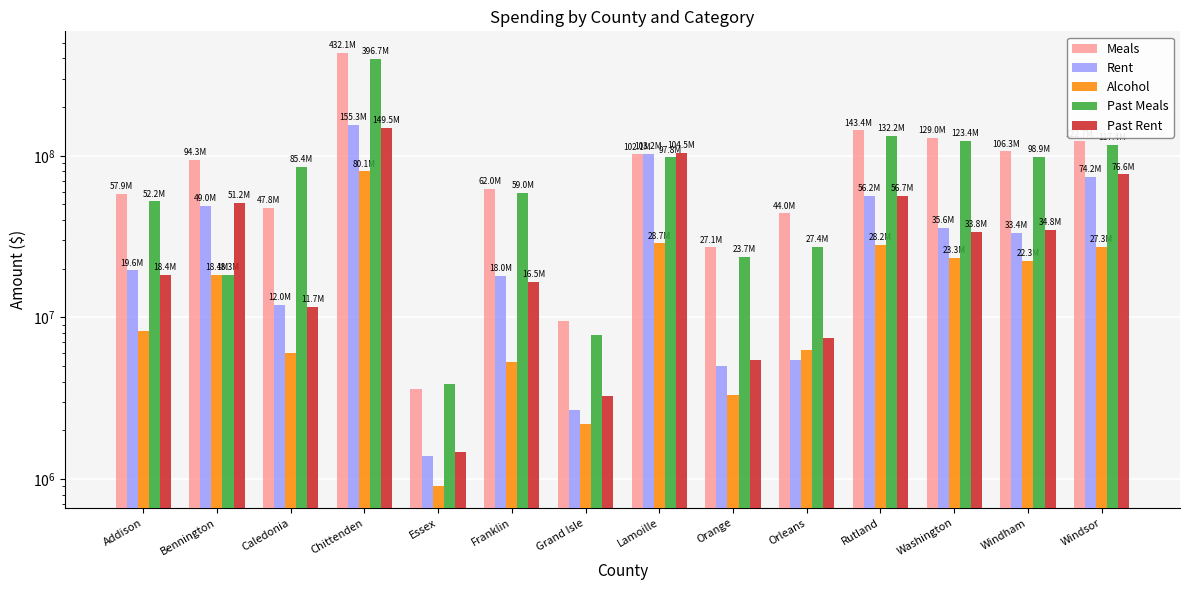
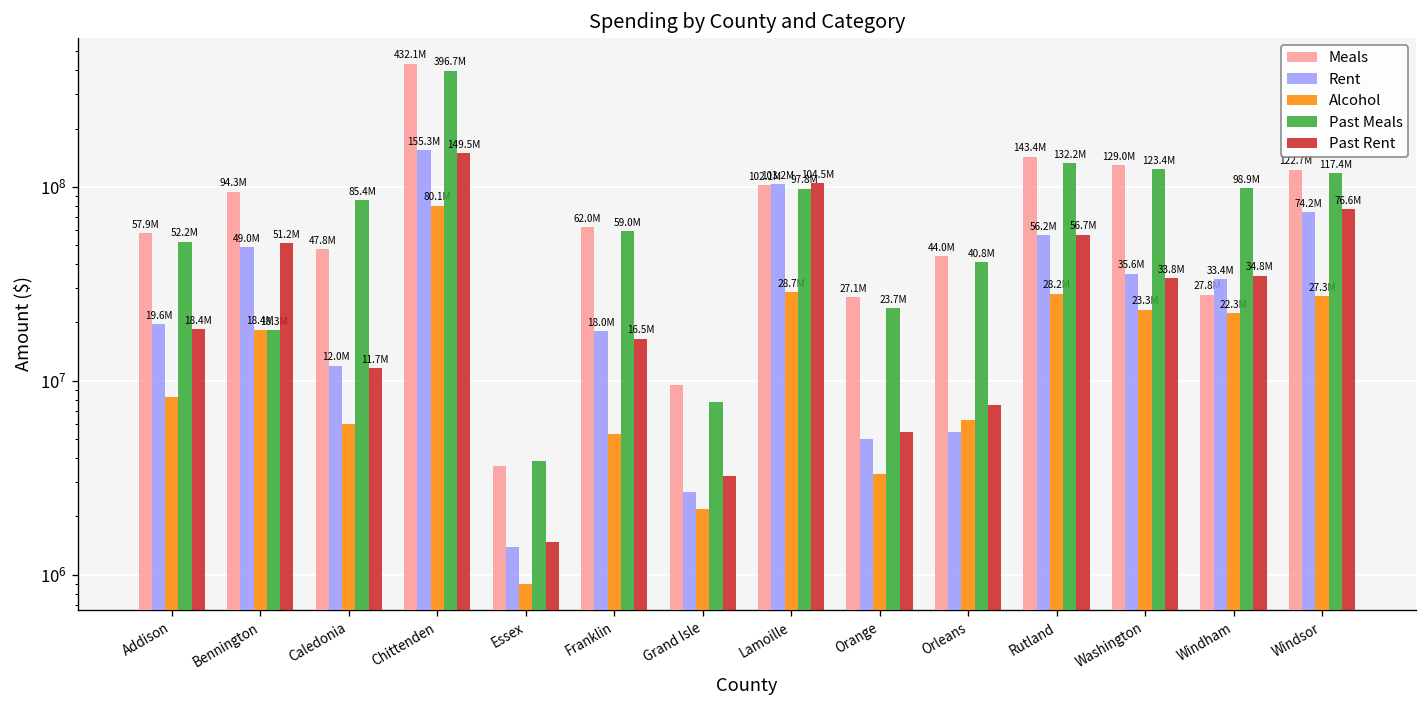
Past Meals, Orleans: 27.4M -> 40.8M
Meals, Windham: 106.3M -> 27.8M
